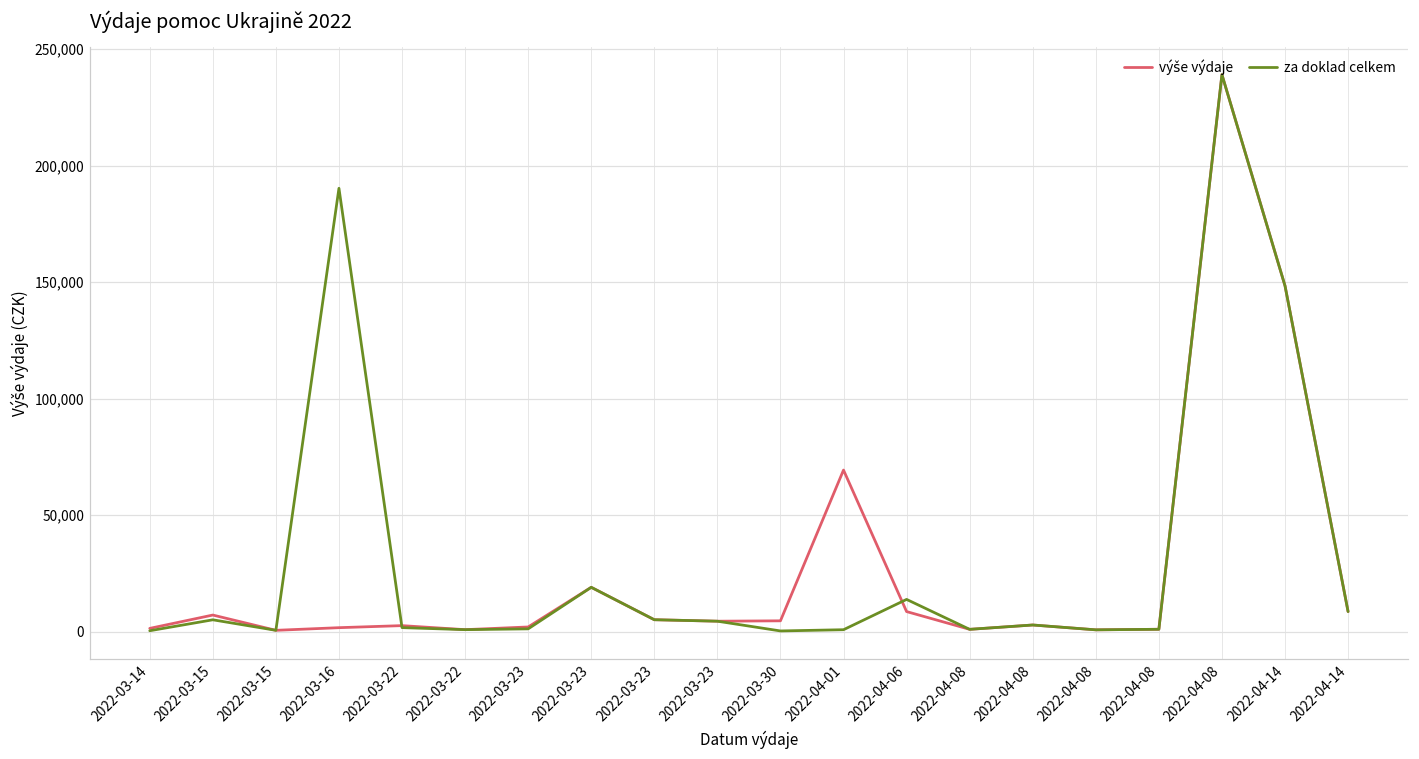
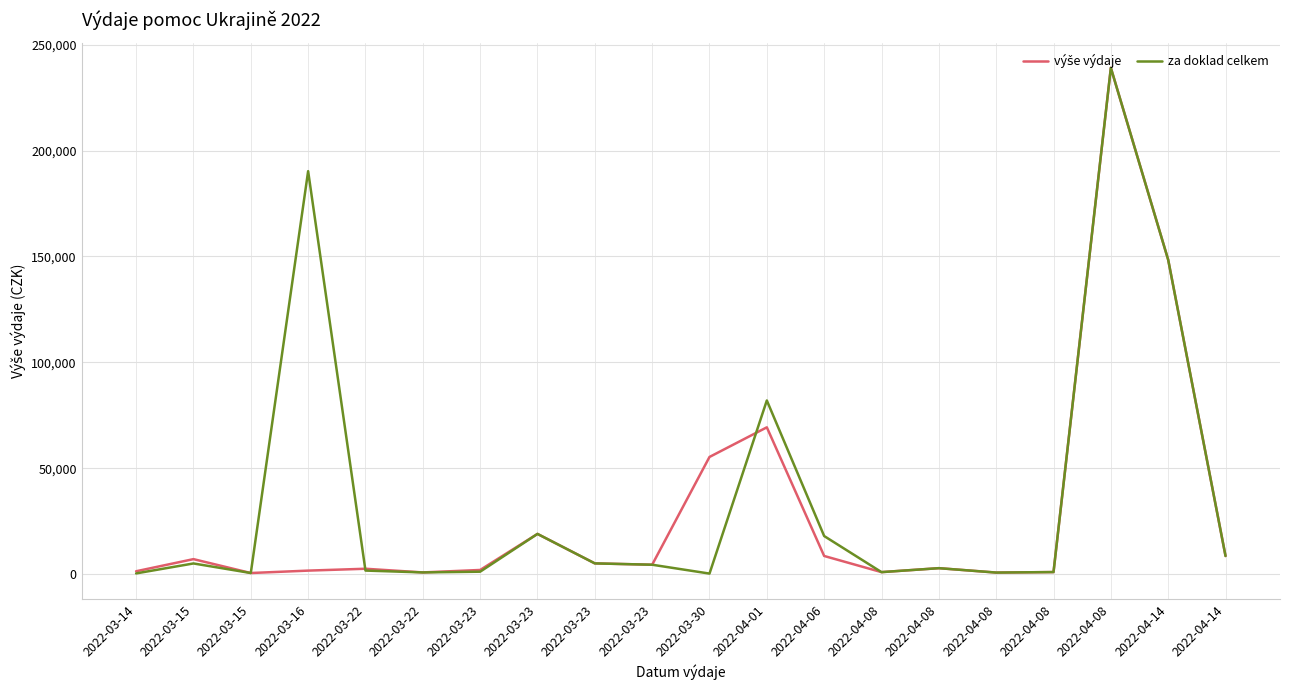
výše výdaje, 2022-03-30: 5,000 -> 55,000
za doklad celkem, 2022-04-01: 1,000 -> 82,000
za doklad celkem, 2022-04-06: 14,000 -> 18,000
